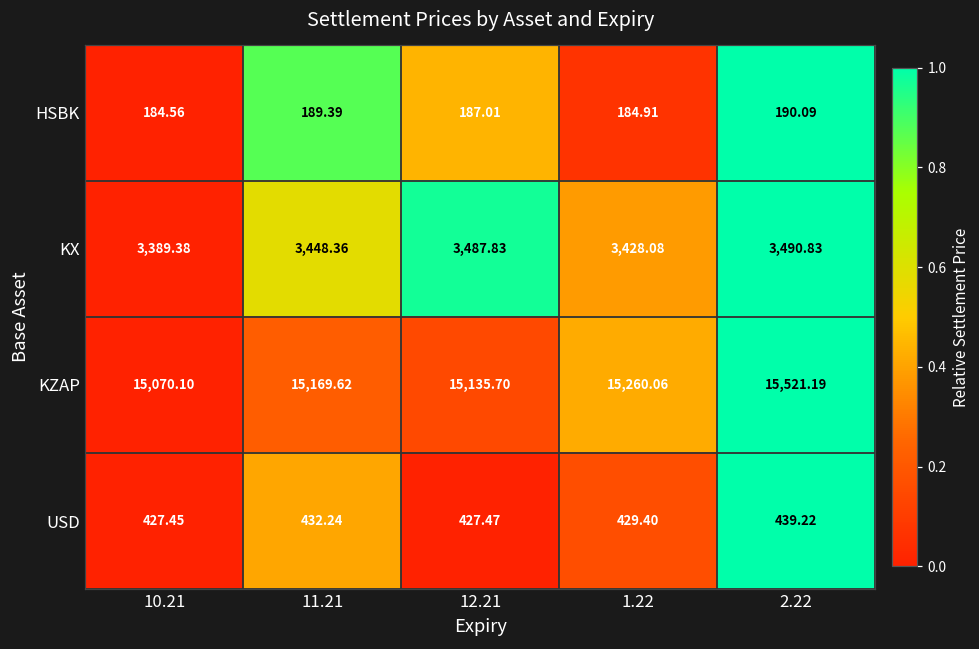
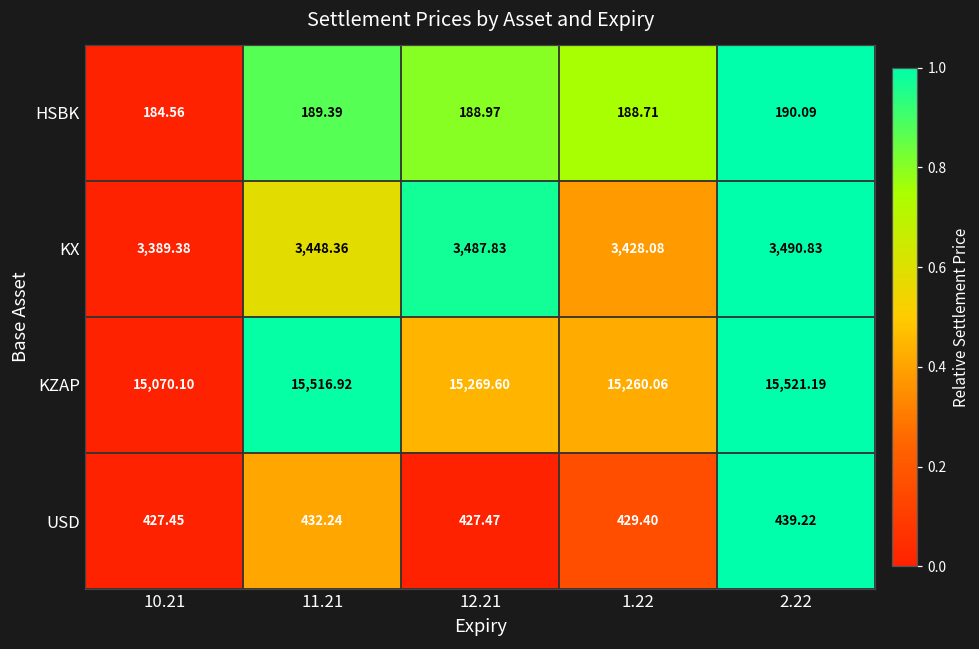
HSBK, 12.21: 187.01 -> 188.97
HSBK, 1.22: 184.91 -> 188.71
KZAP, 11.21: 15,169.62 -> 15,516.92
KZAP, 12.21: 15,135.70 -> 15,269.60
